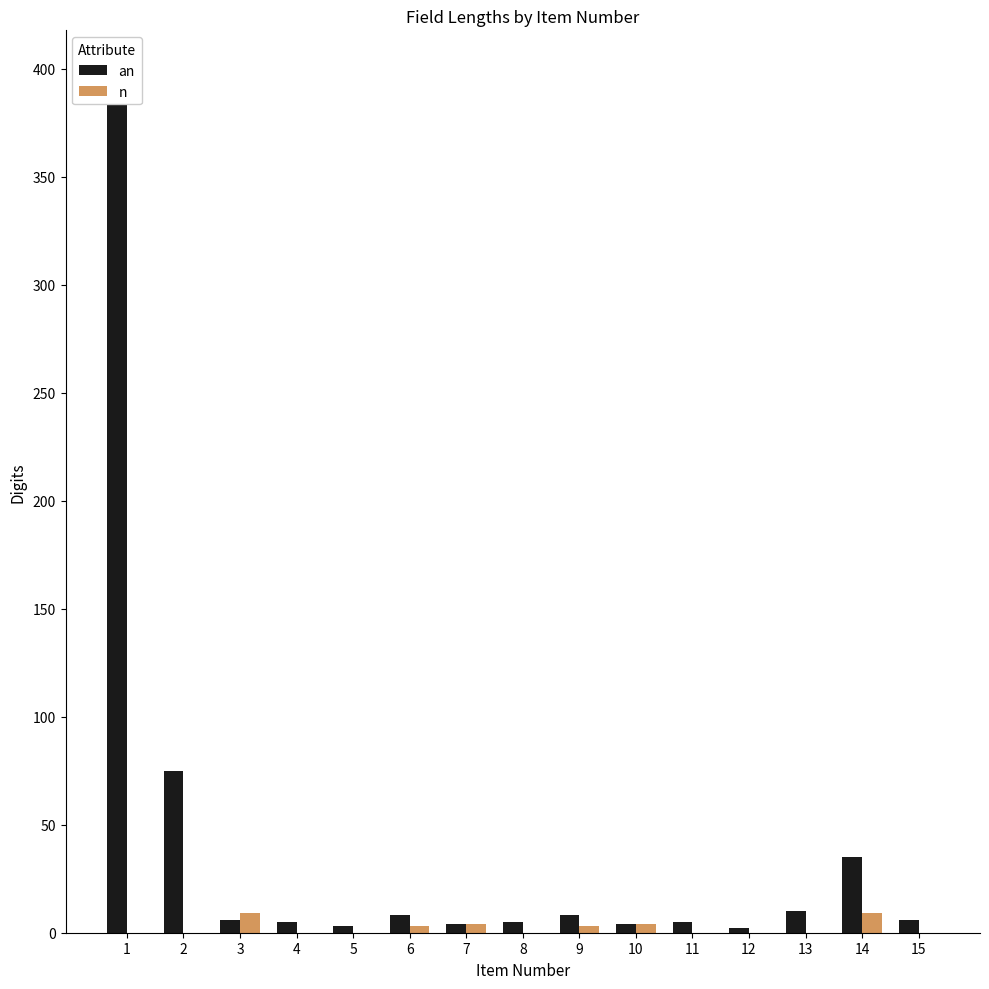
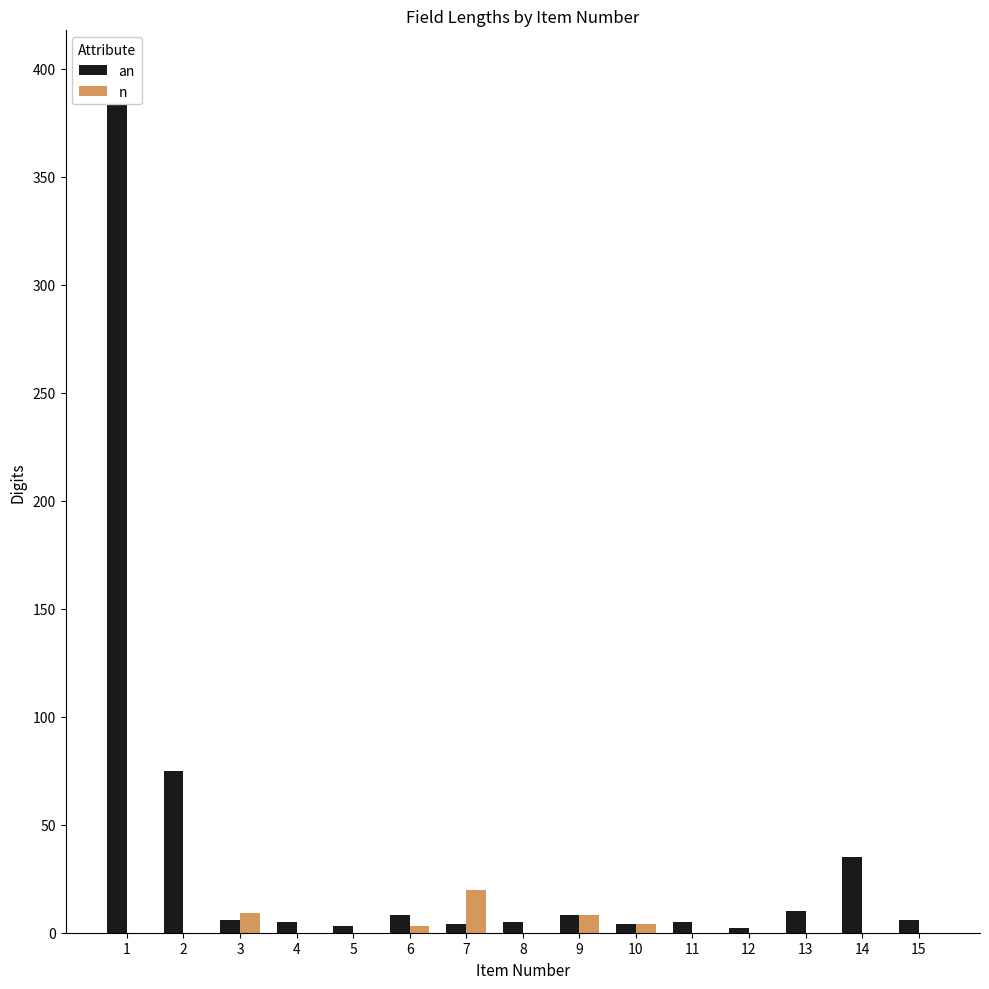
n, 7: 4 -> 20
n, 9: 3 -> 8
n, 14: 9 -> 0
